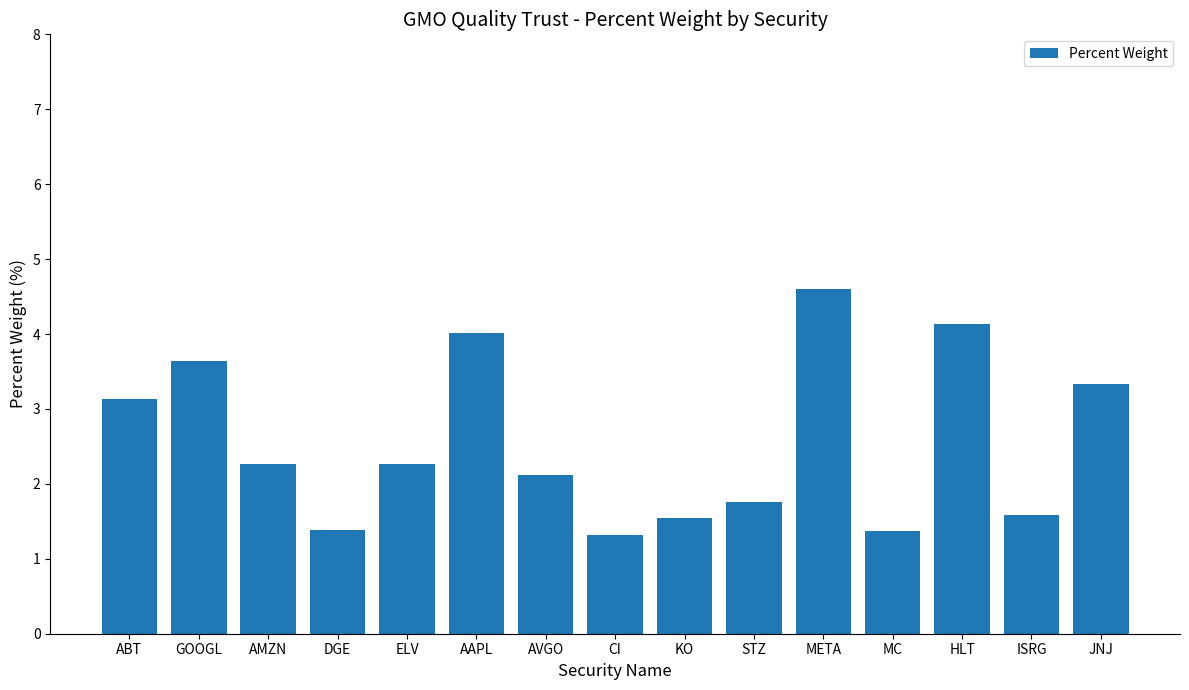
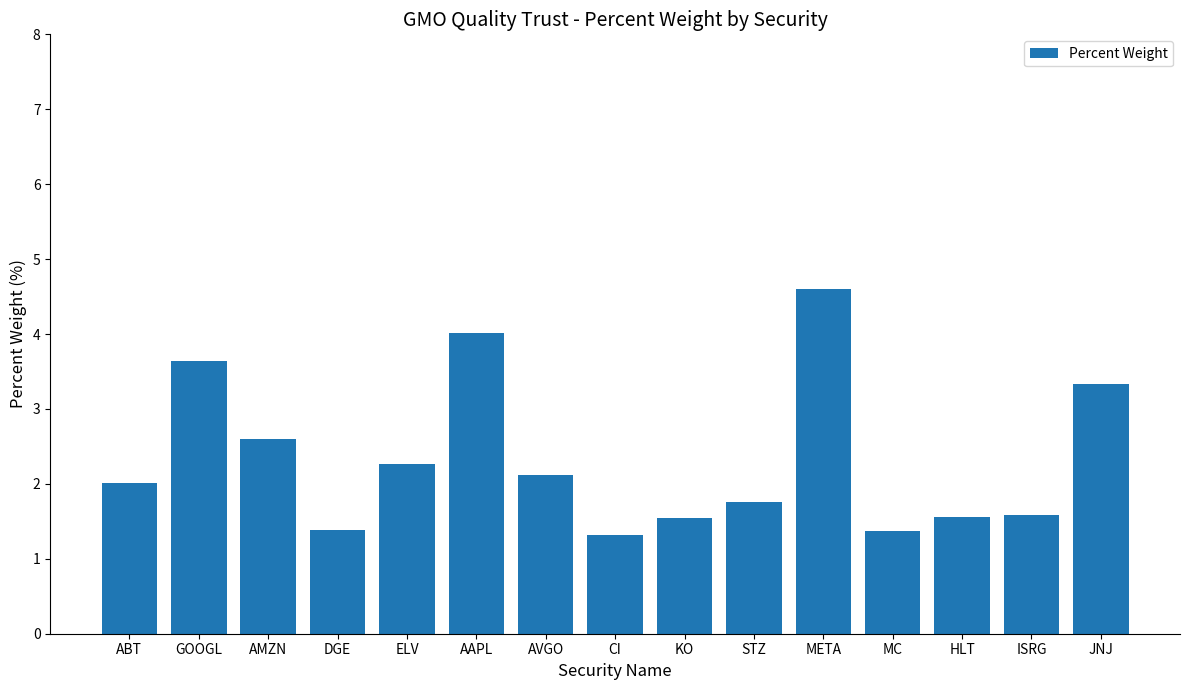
ABT: 3.1 -> 2.0
AMZN: 2.3 -> 2.6
HLT: 4.1 -> 1.6
